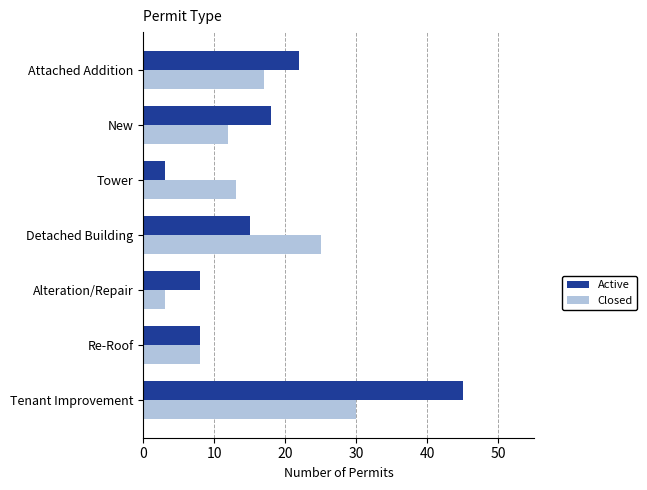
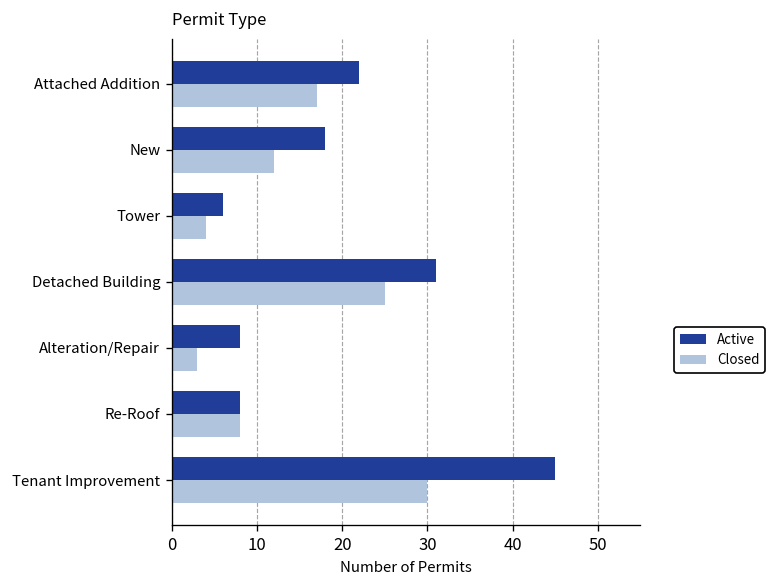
Active, Tower: 3 -> 6
Closed, Tower: 13 -> 4
Active, Detached Building: 15 -> 31
